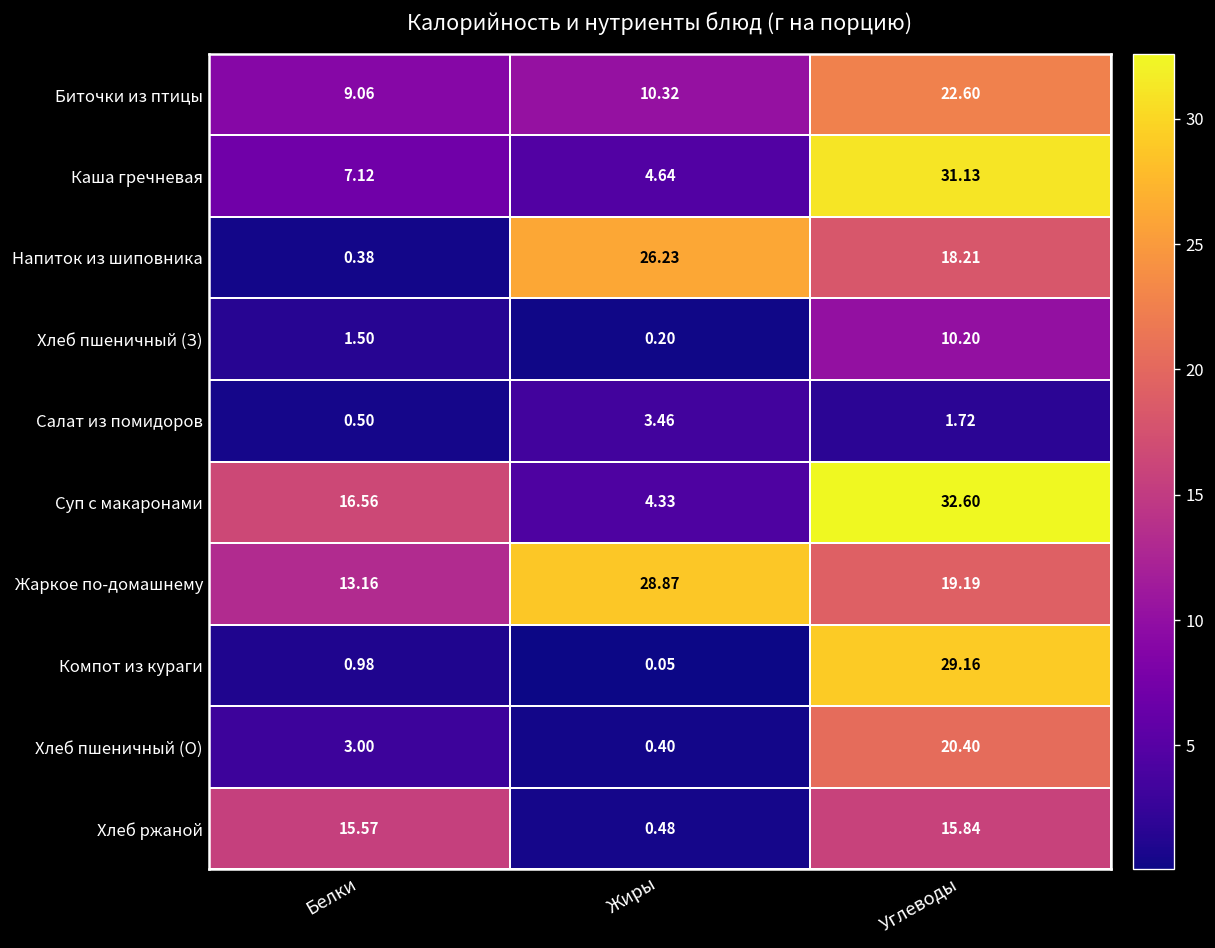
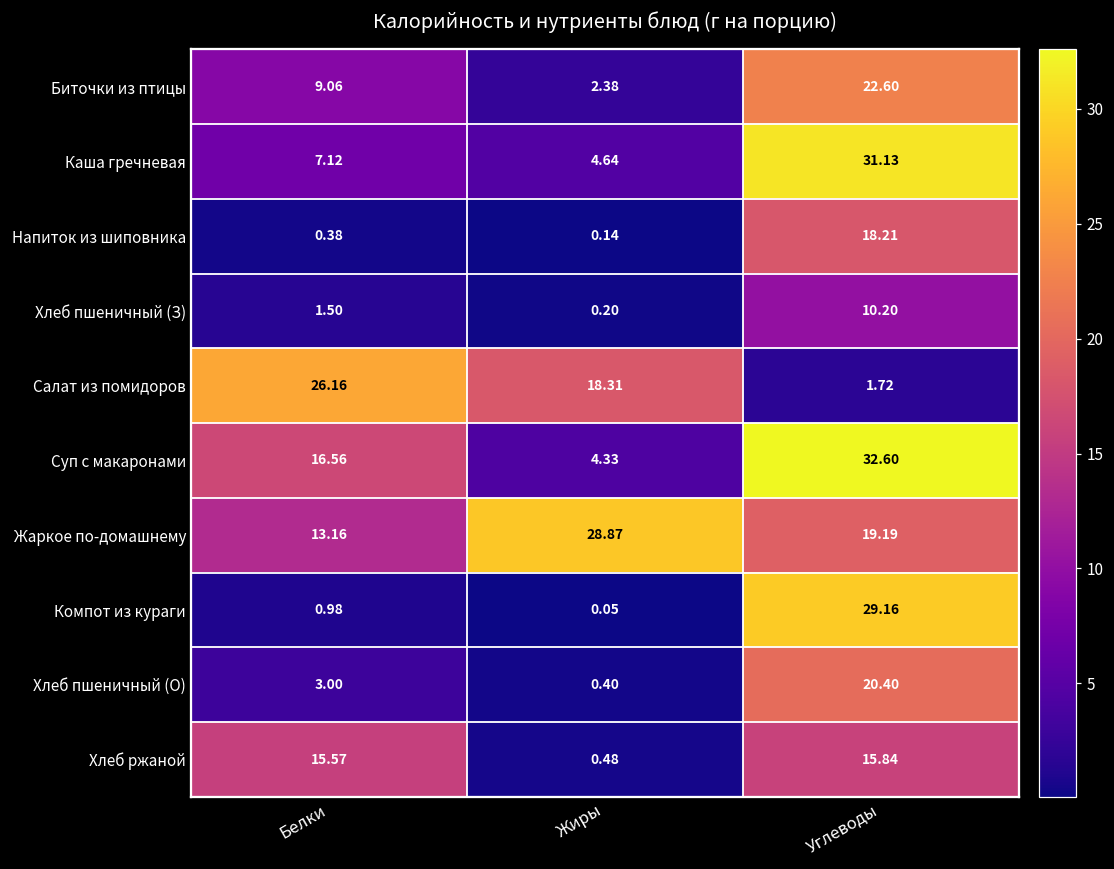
Биточки из птицы, Жиры: 10.32 -> 2.38
Напиток из шиповника, Жиры: 26.23 -> 0.14
Салат из помидоров, Белки: 0.50 -> 26.16
Салат из помидоров, Жиры: 3.46 -> 18.31
